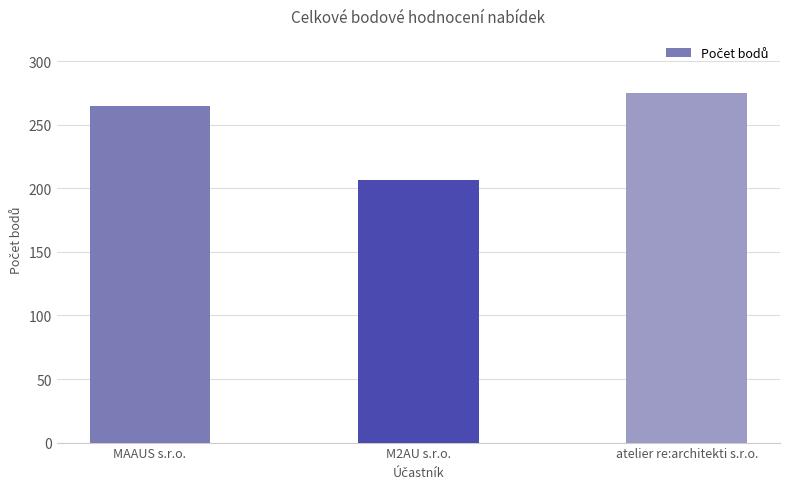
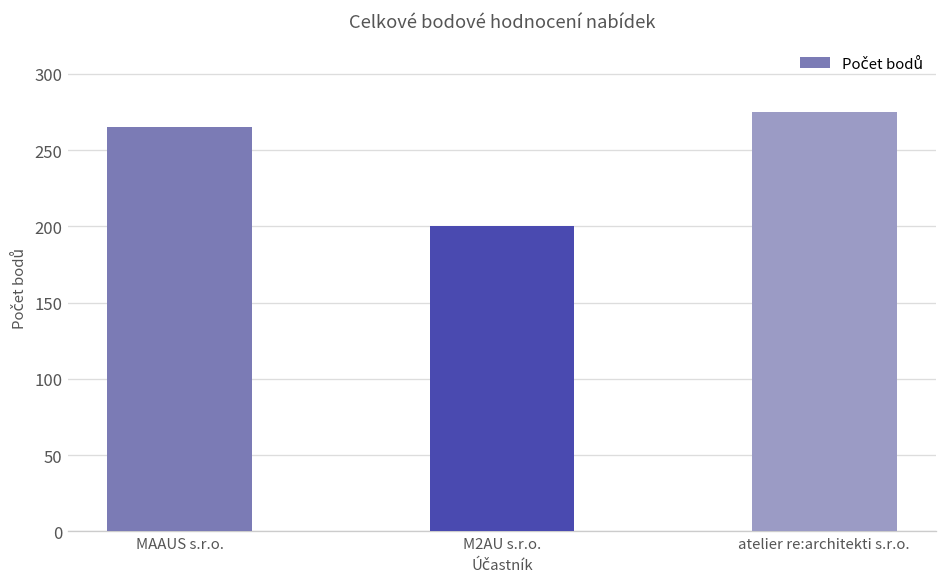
M2AU s.r.o.: 207 -> 200
